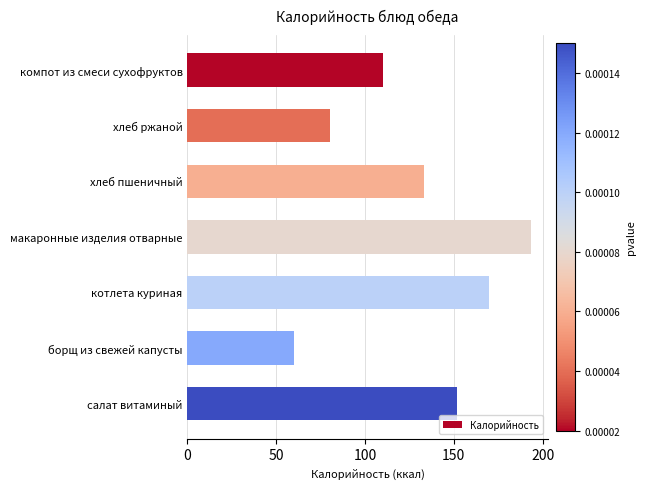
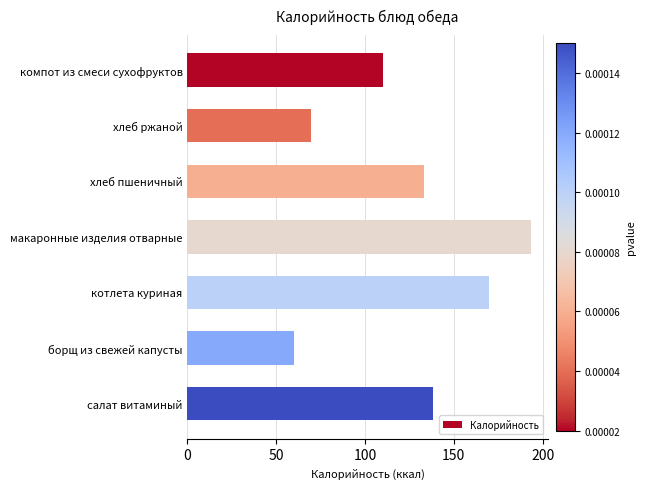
хлеб ржаной: 81 -> 70
салат витаминый: 152 -> 138
